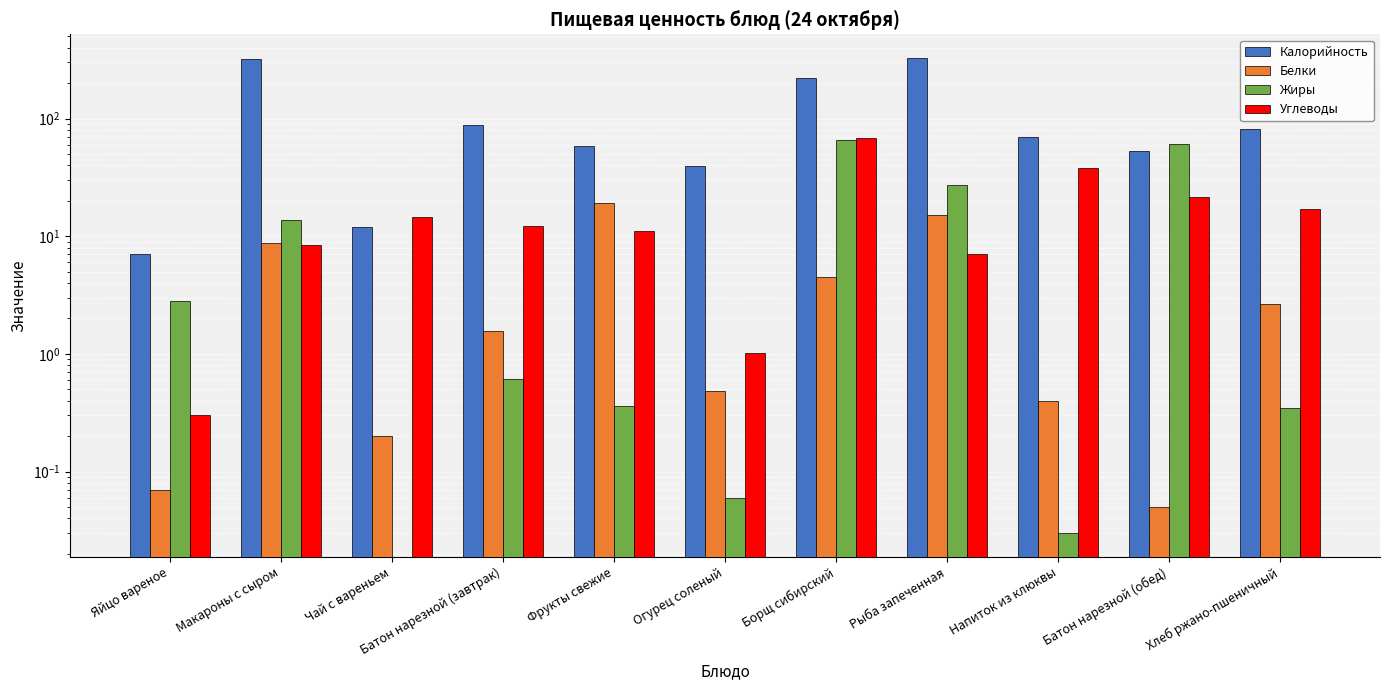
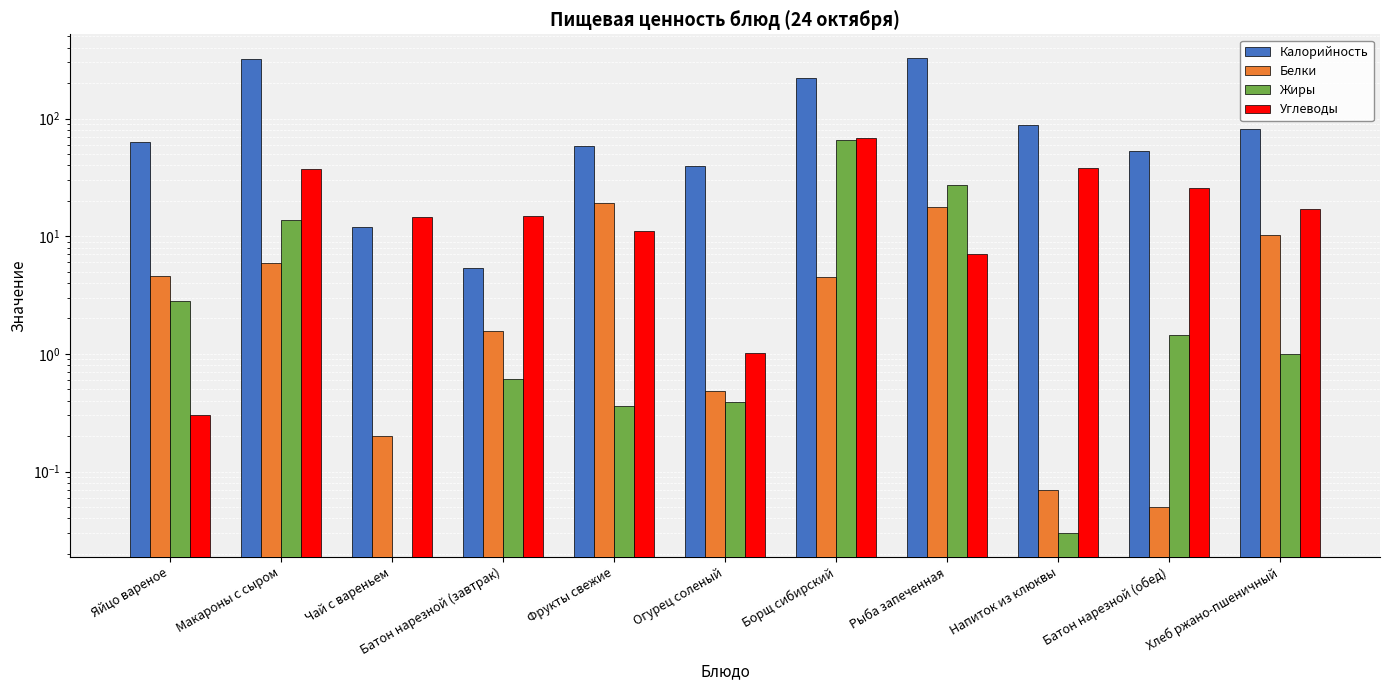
Калорийность, Яйцо вареное: 7 -> 60
Белки, Яйцо вареное: 0.07 -> 4.6
Белки, Макароны с сыром: 9 -> 6
Углеводы, Макароны с сыром: 8 -> 38
Калорийность, Батон нарезной (завтрак): 90 -> 5
Углеводы, Батон нарезной (завтрак): 12 -> 15
Жиры, Огурец соленый: 0.06 -> 0.39
Белки, Рыба запеченная: 15 -> 18
Калорийность, Напиток из клюквы: 70 -> 90
Белки, Напиток из клюквы: 0.40 -> 0.07
Жиры, Батон нарезной (обед): 60 -> 1.5
Углеводы, Батон нарезной (обед): 22 -> 26
Белки, Хлеб ржано-пшеничный: 2.7 -> 10
Жиры, Хлеб ржано-пшеничный: 0.35 -> 1.0
